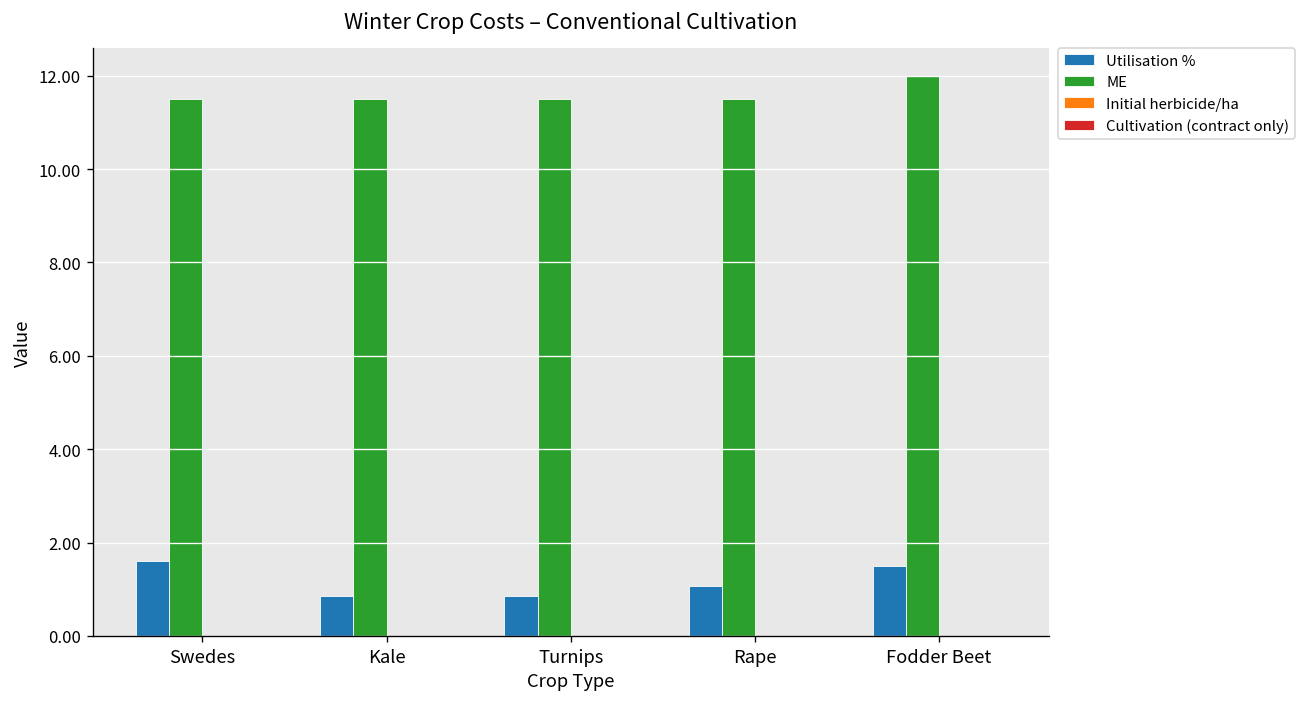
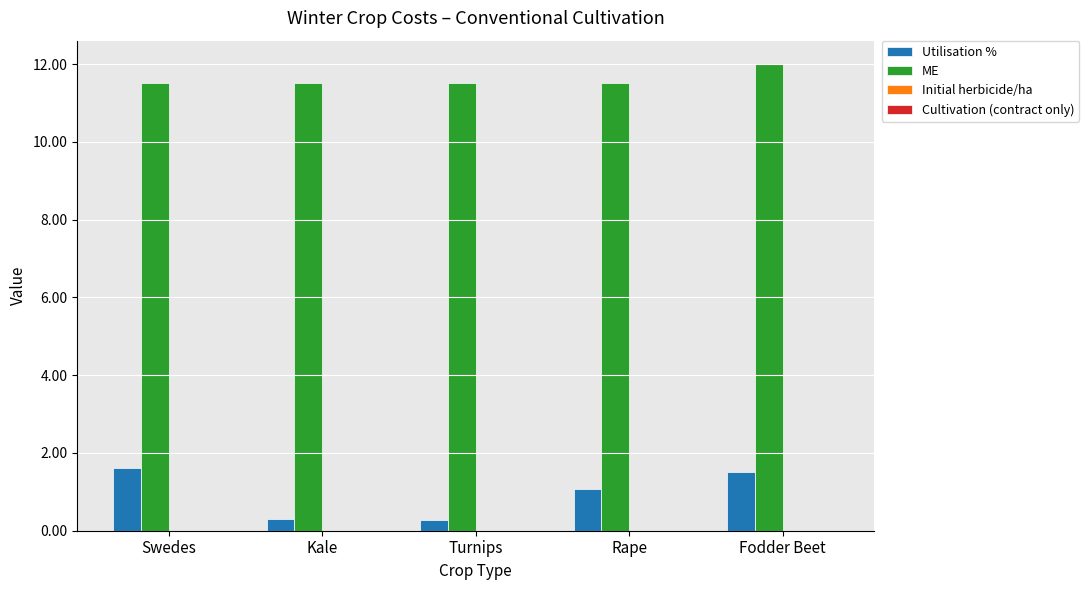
Utilisation %, Kale: 0.9 -> 0.3
Utilisation %, Turnips: 0.9 -> 0.3
